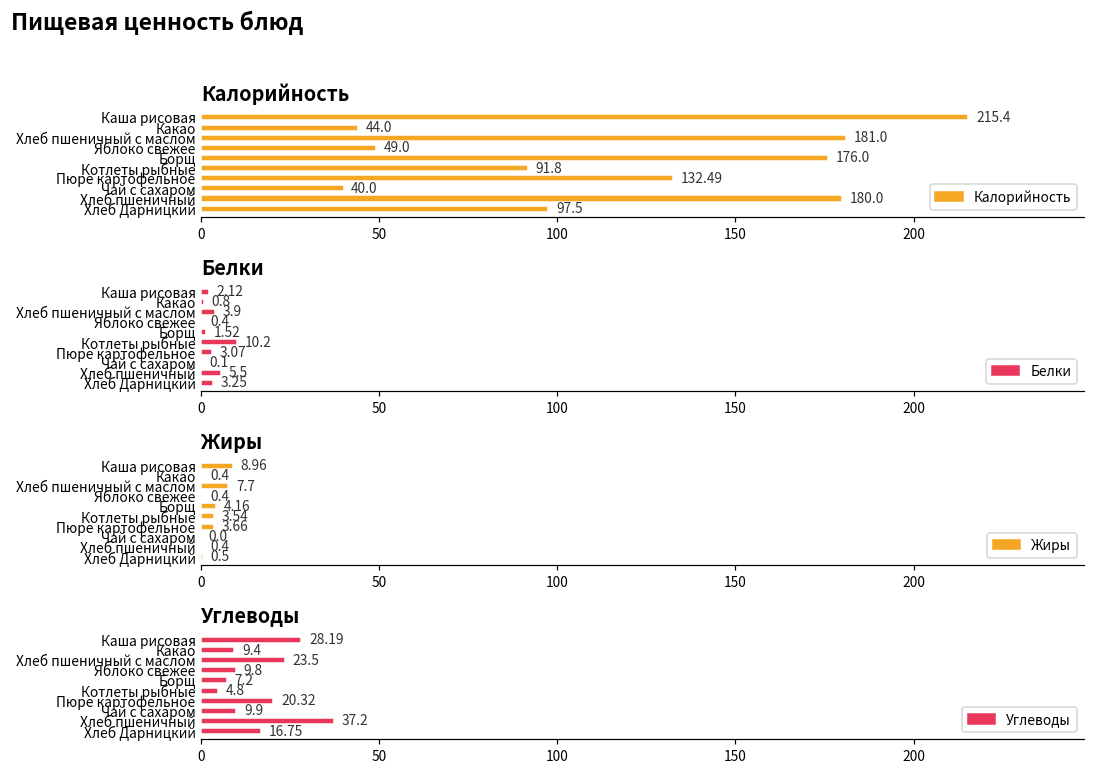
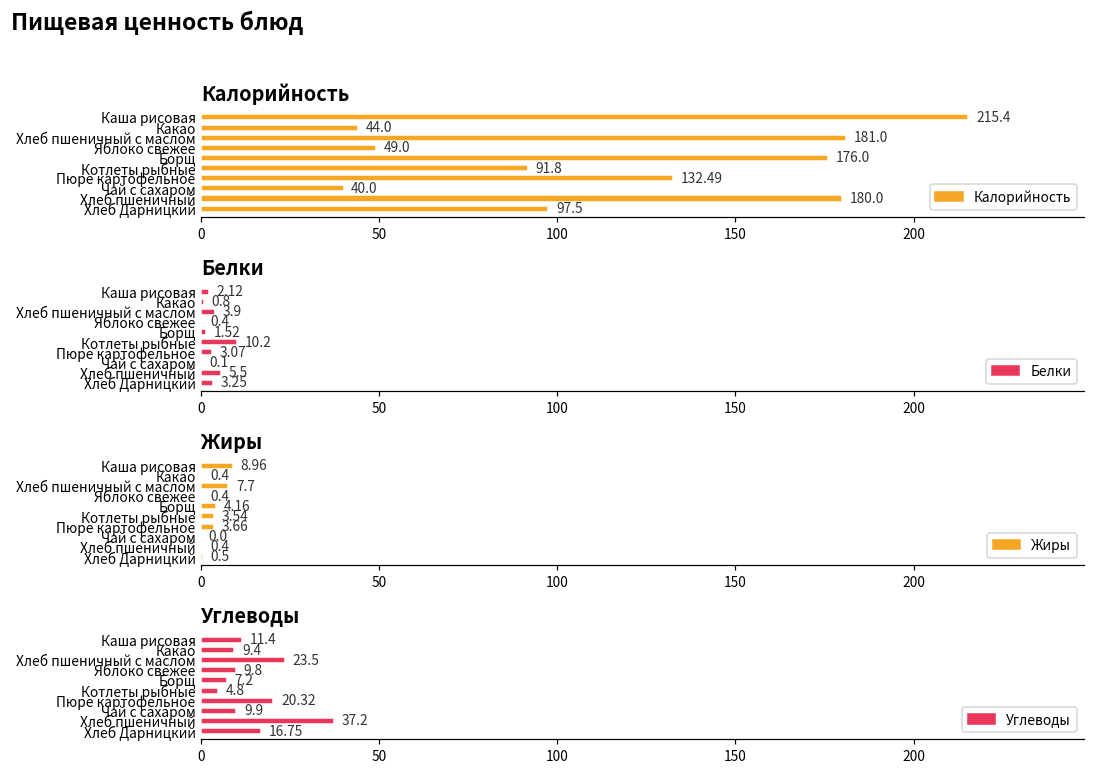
Углеводы, Каша рисовая: 28.19 -> 11.4
